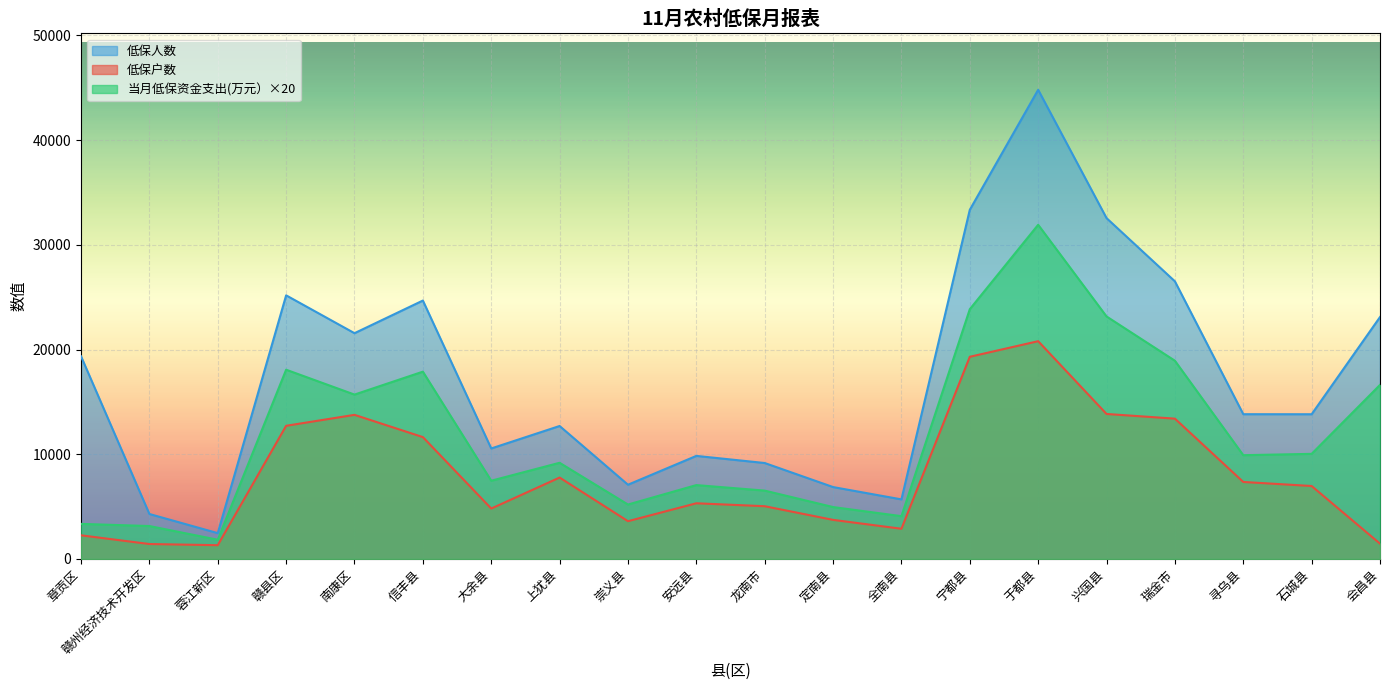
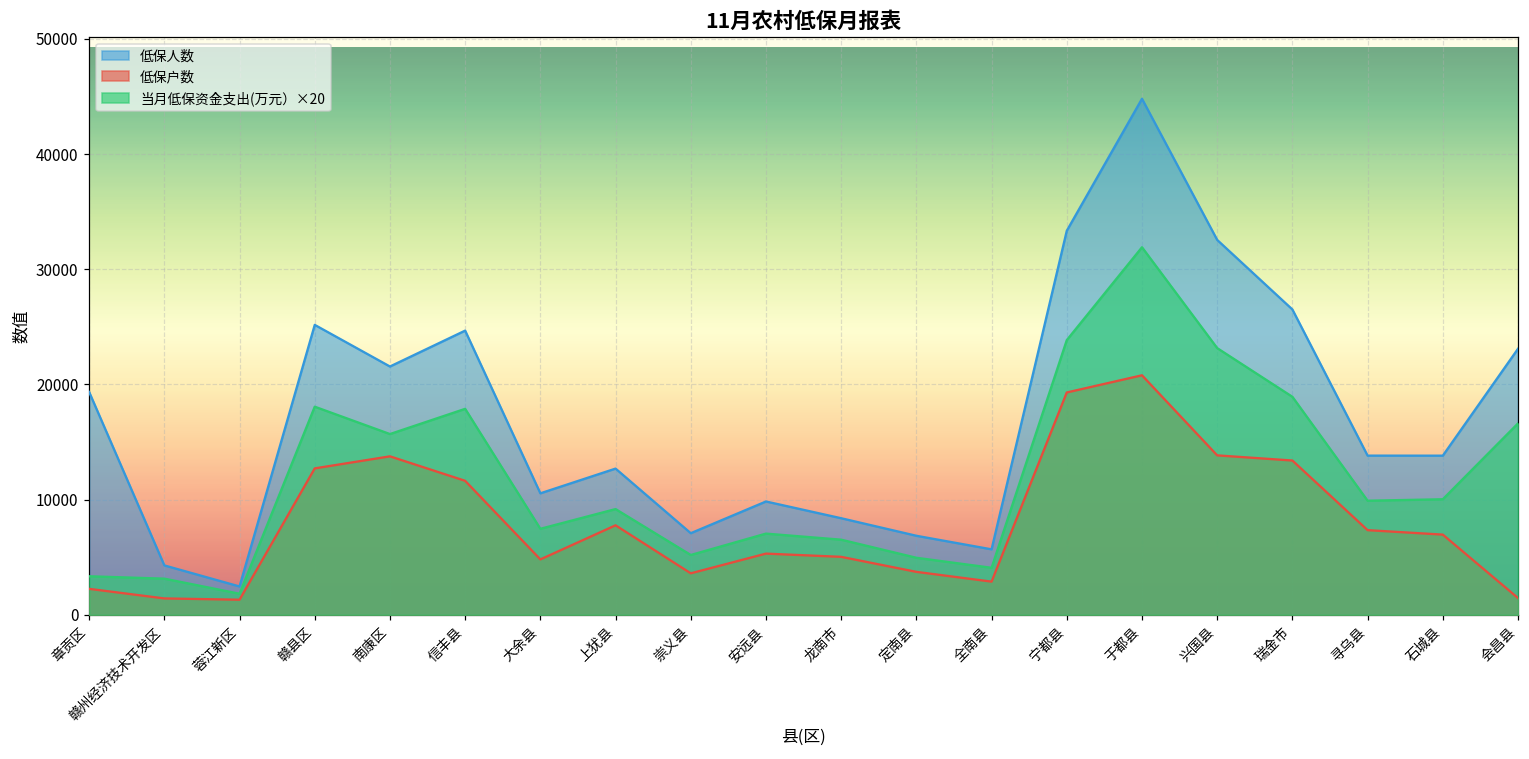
低保人数, 龙南市: 9200 -> 8400
